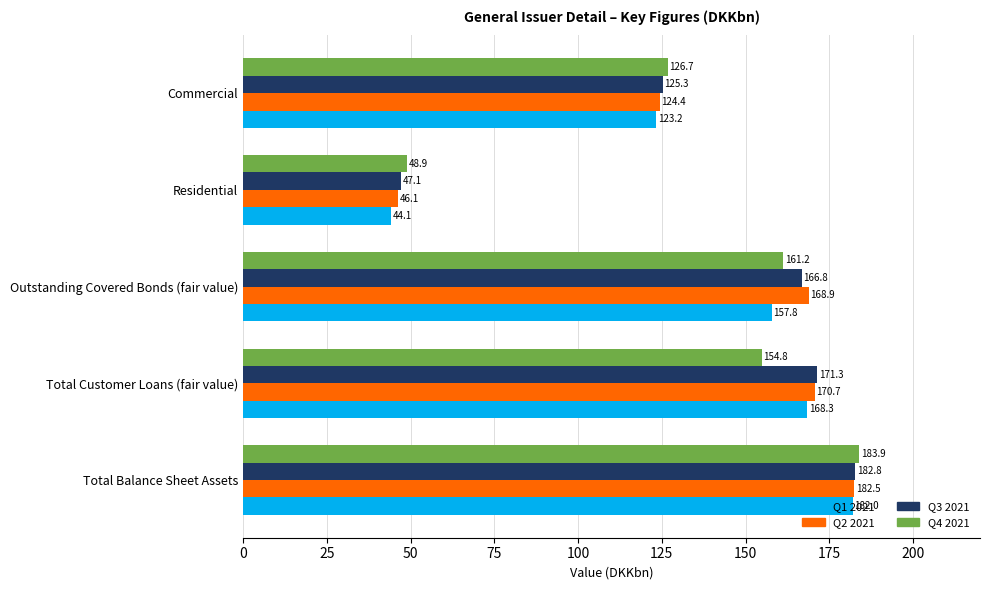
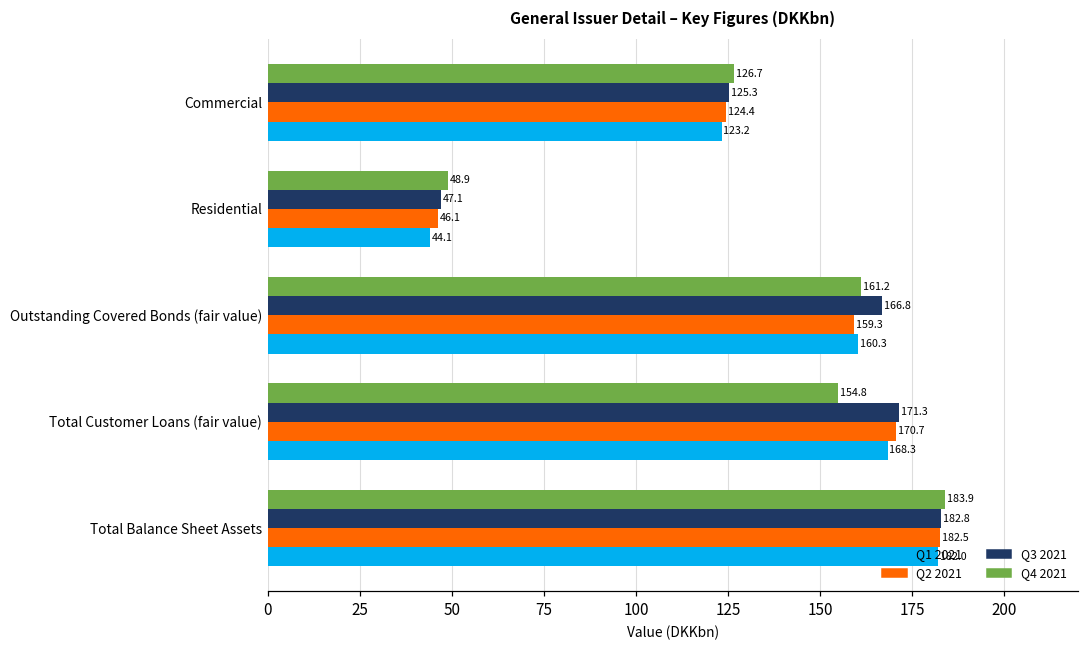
Q2 2021, Outstanding Covered Bonds (fair value): 168.9 -> 159.3
Q1 2021, Outstanding Covered Bonds (fair value): 157.8 -> 160.3
